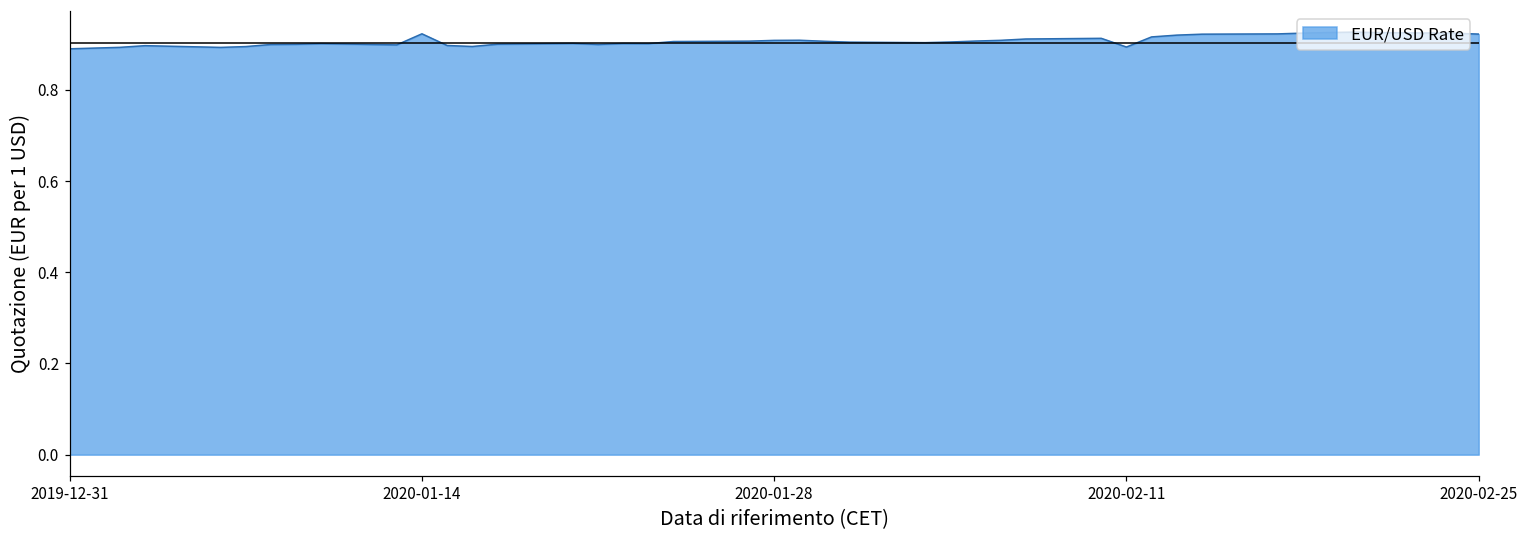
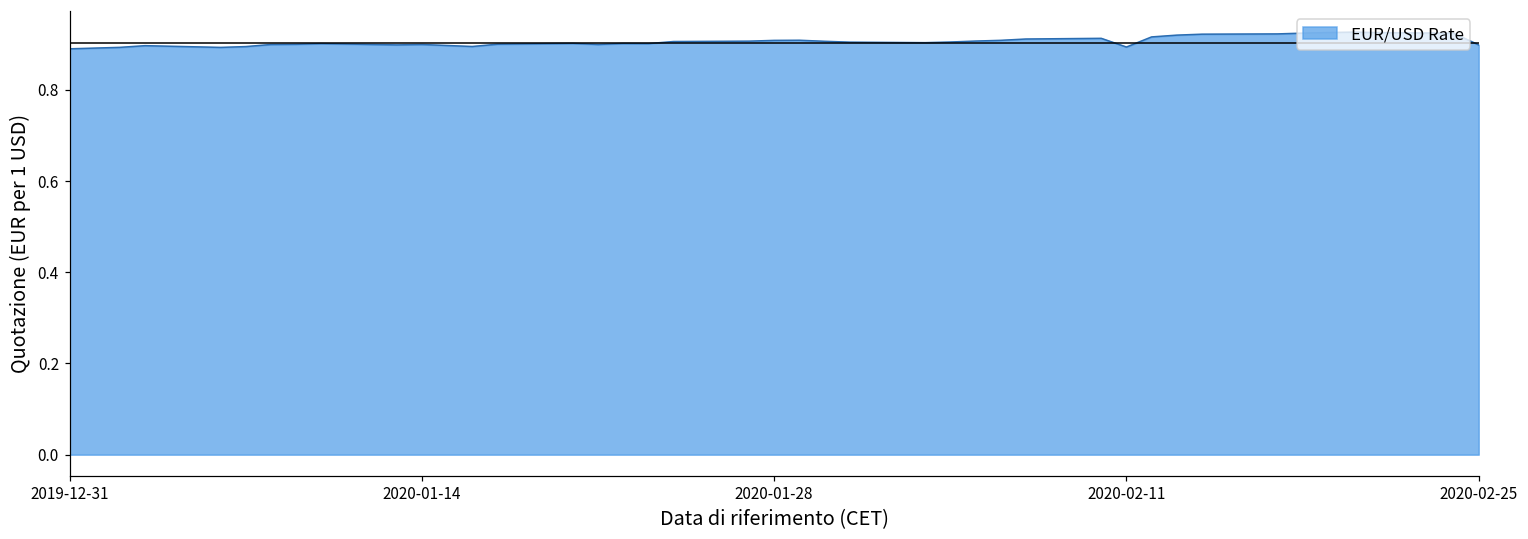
2020-01-14: 0.92 -> 0.90
2020-02-25: 0.92 -> 0.90
